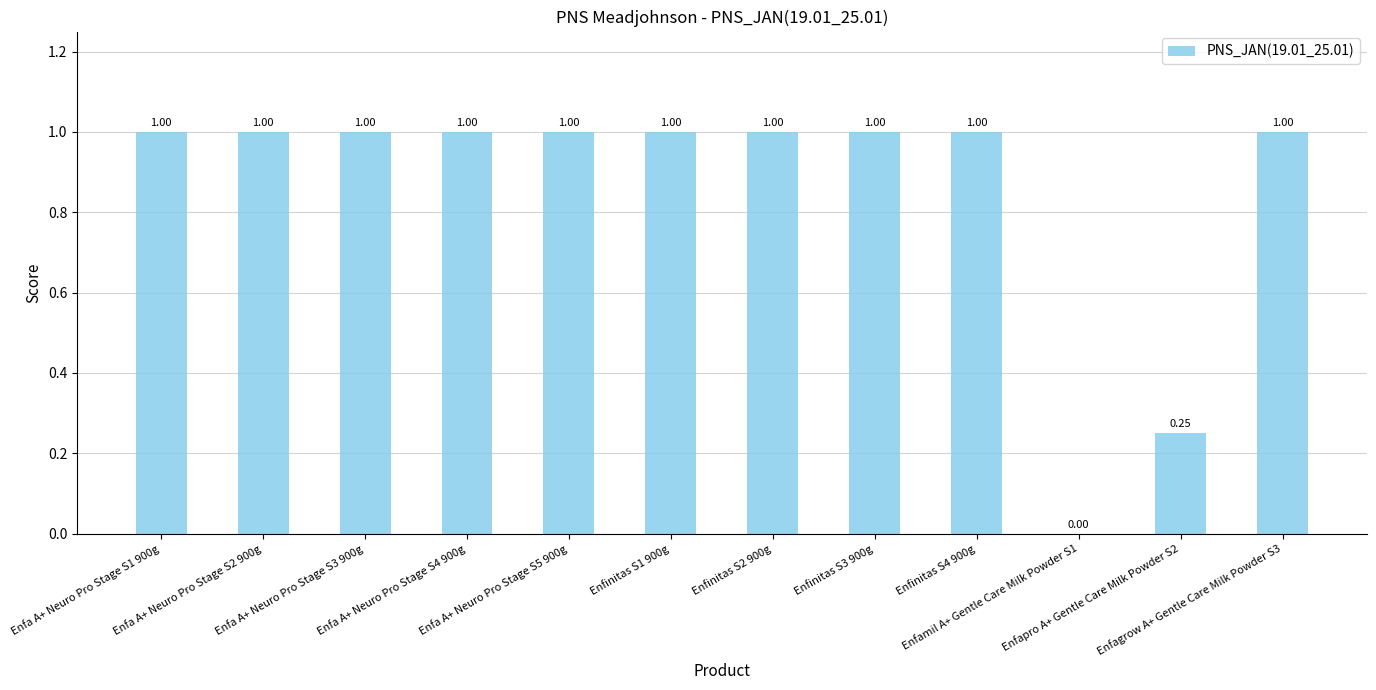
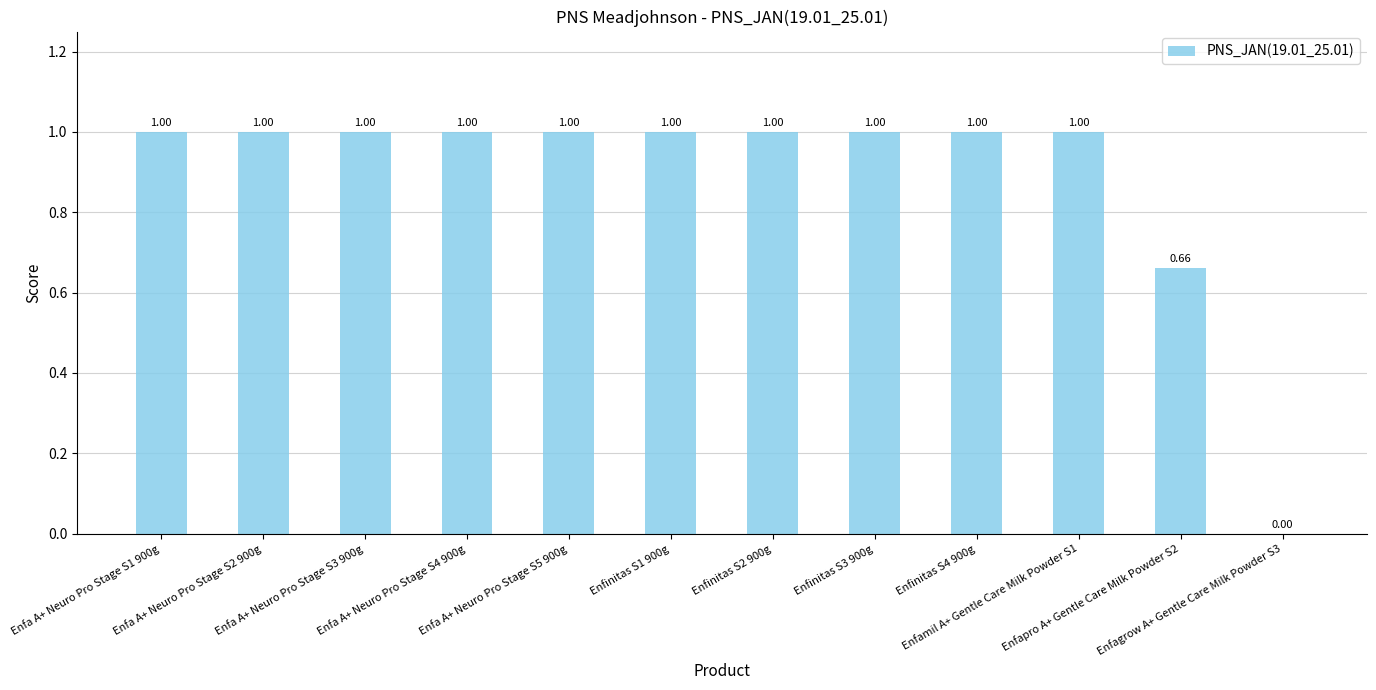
Enfamil A+ Gentle Care Milk Powder S1: 0.00 -> 1.00
Enfapro A+ Gentle Care Milk Powder S2: 0.25 -> 0.66
Enfagrow A+ Gentle Care Milk Powder S3: 1.00 -> 0.00
